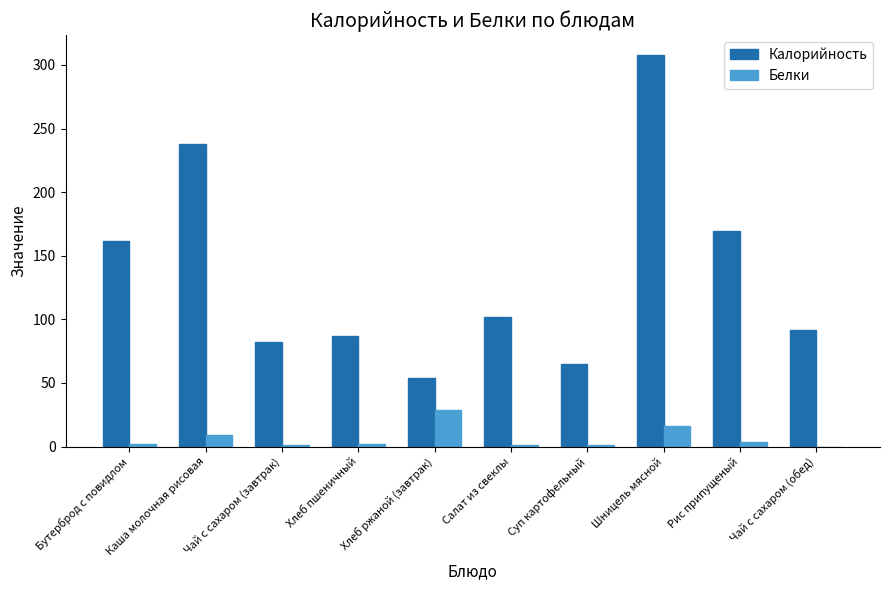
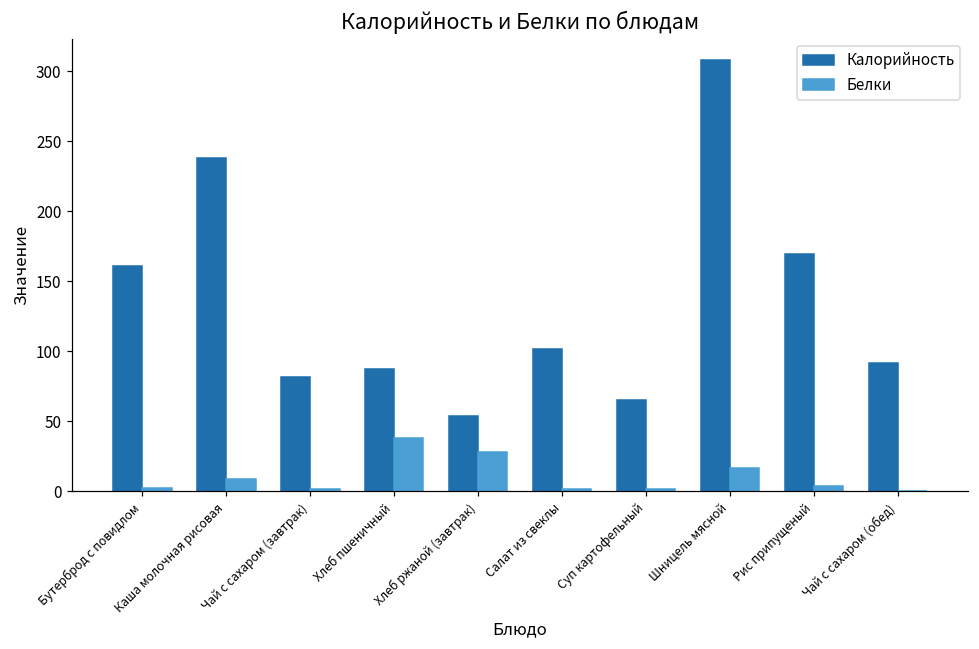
Белки, Хлеб пшеничный: 2 -> 38
